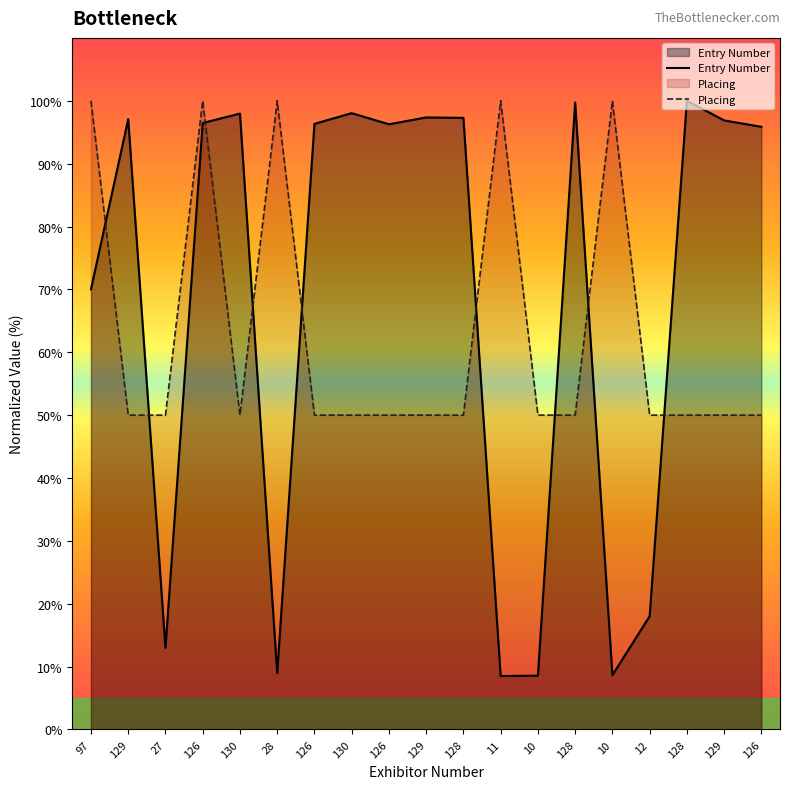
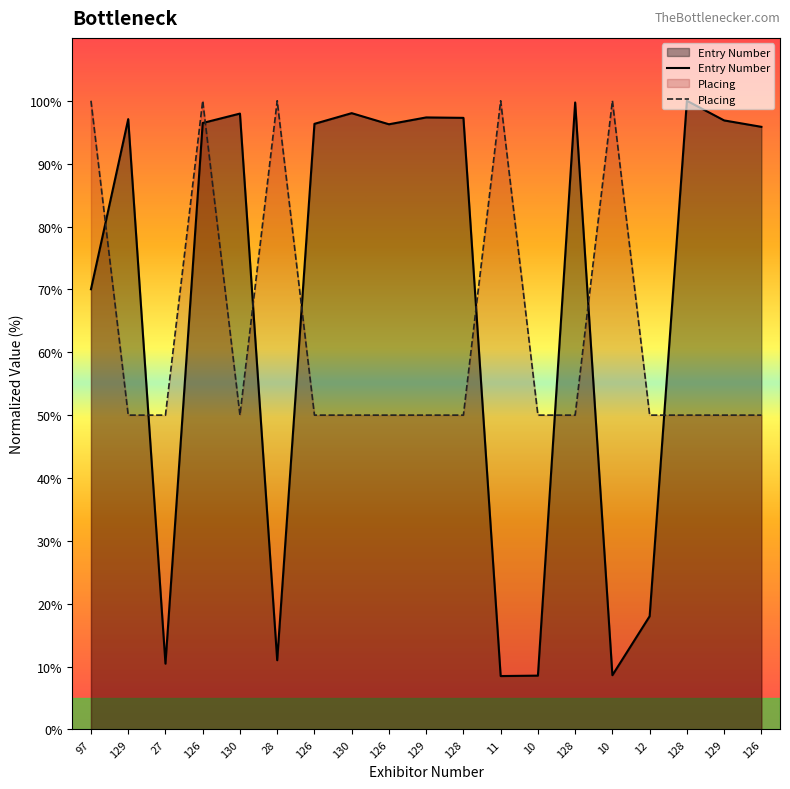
Entry Number, 27: 13% -> 10%
Entry Number, 28: 9% -> 11%
